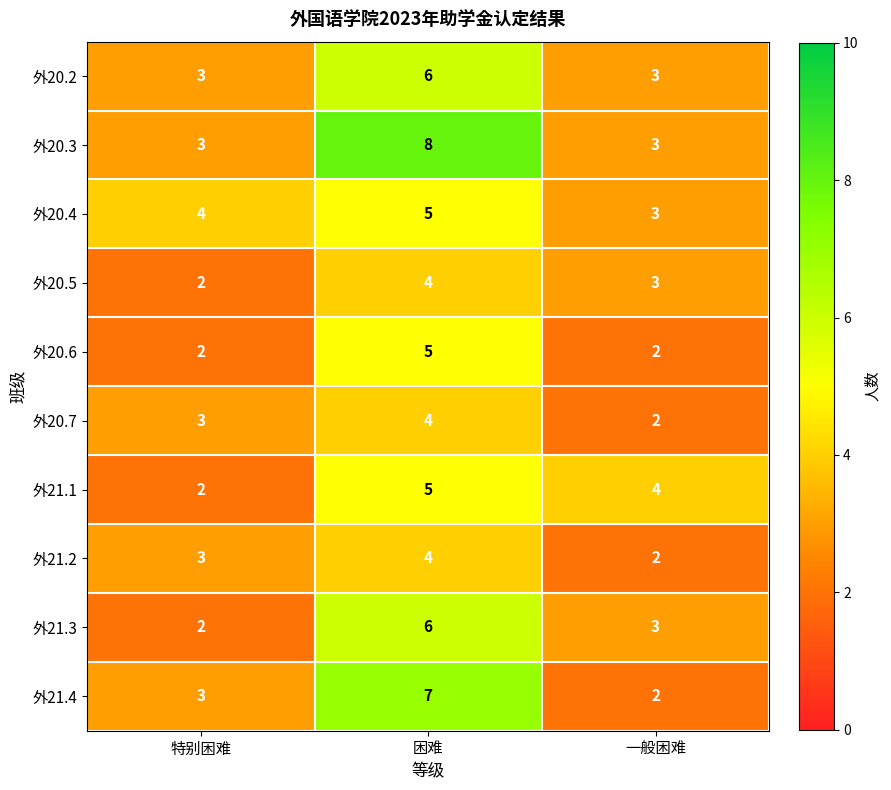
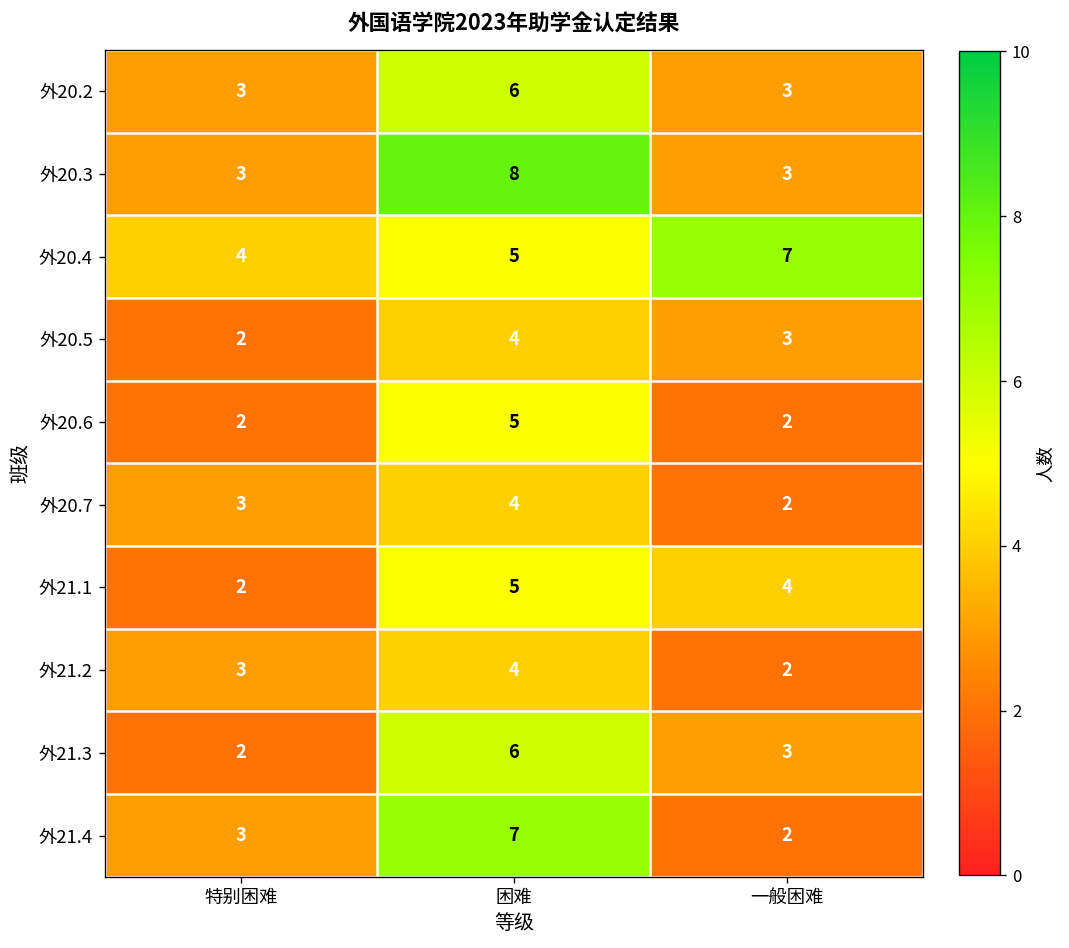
外20.4, 一般困难: 3 -> 7
